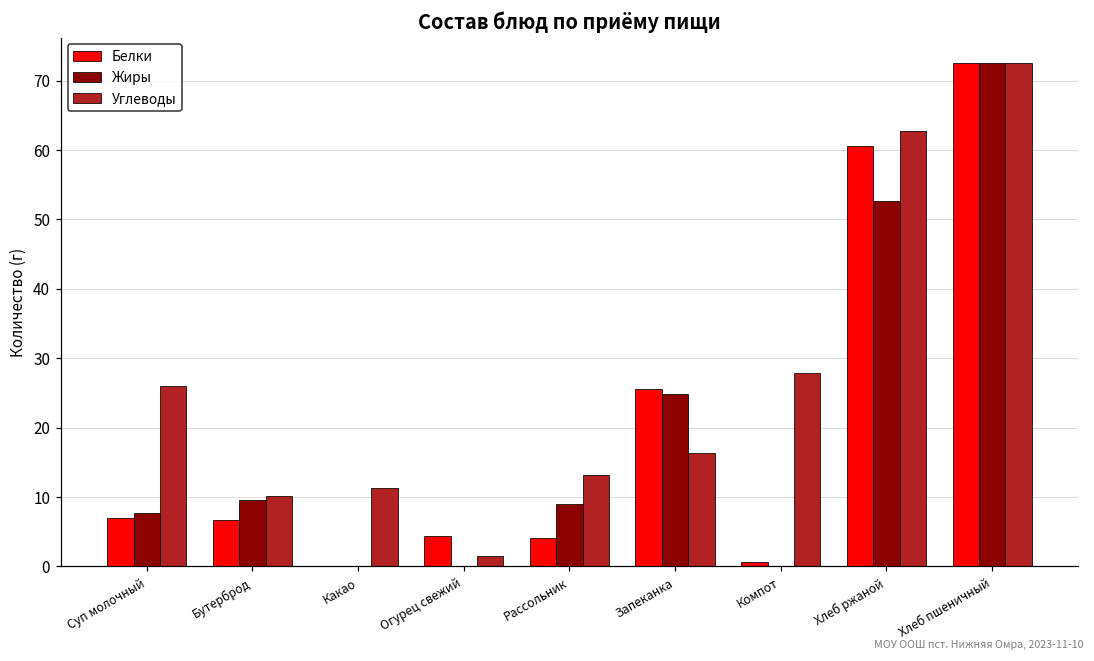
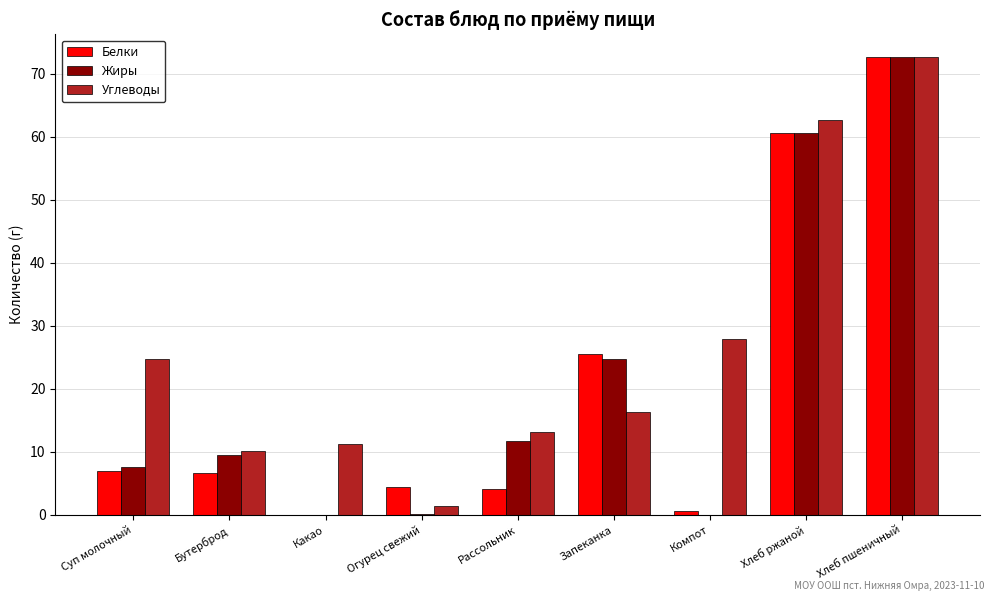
Углеводы, Суп молочный: 26 -> 25
Жиры, Рассольник: 9 -> 12
Жиры, Хлеб ржаной: 53 -> 61
